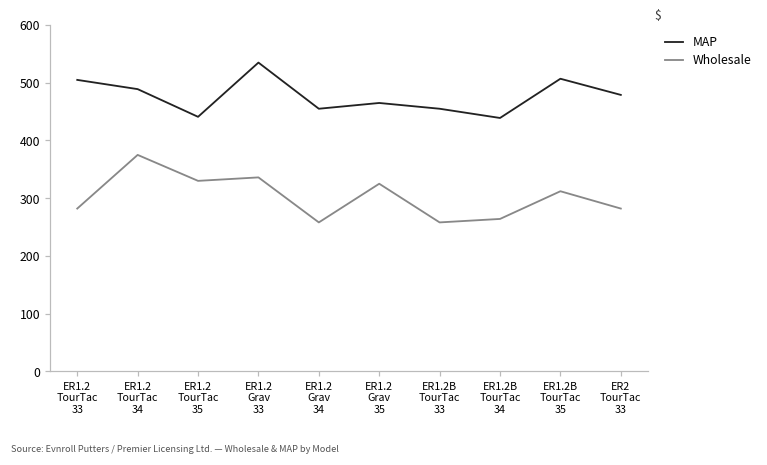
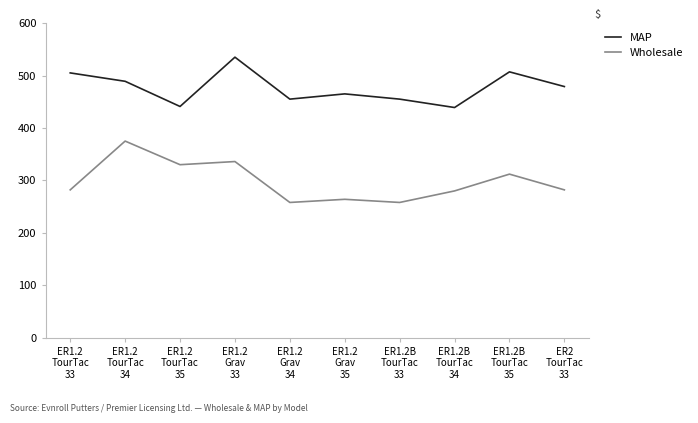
Wholesale, ER1.2 Grav 35: 330 -> 260
Wholesale, ER1.2B TourTac 34: 260 -> 280
